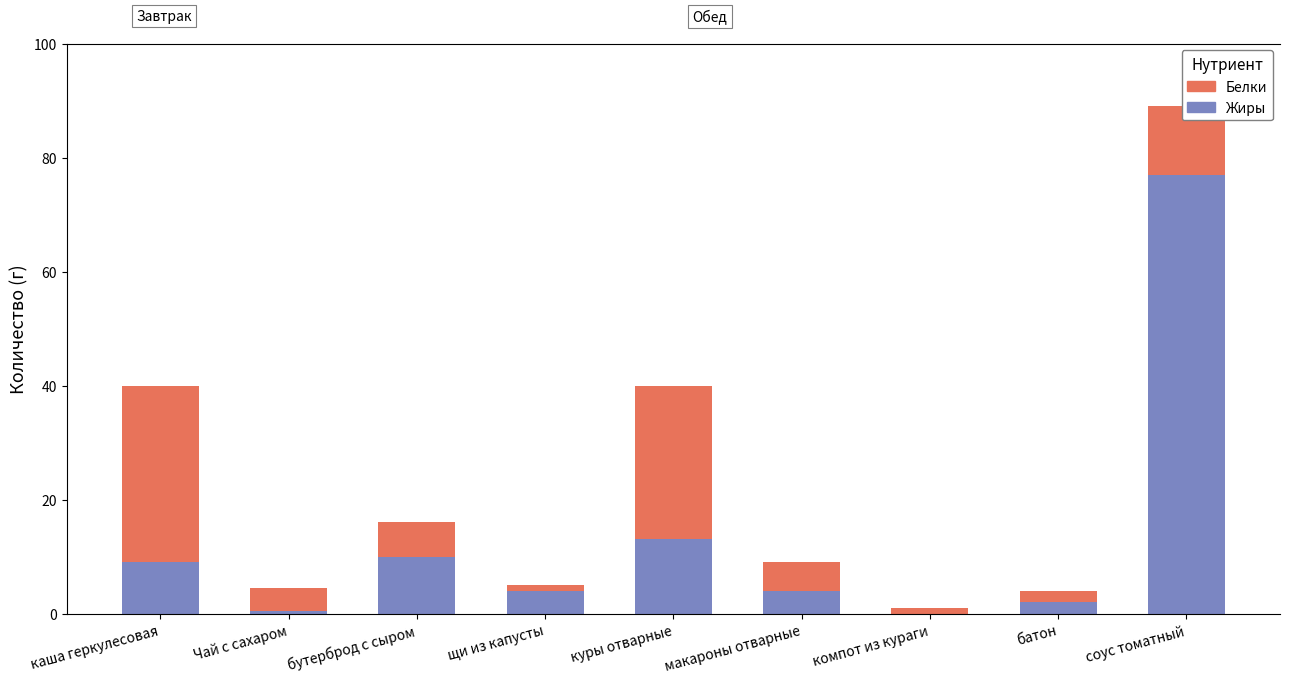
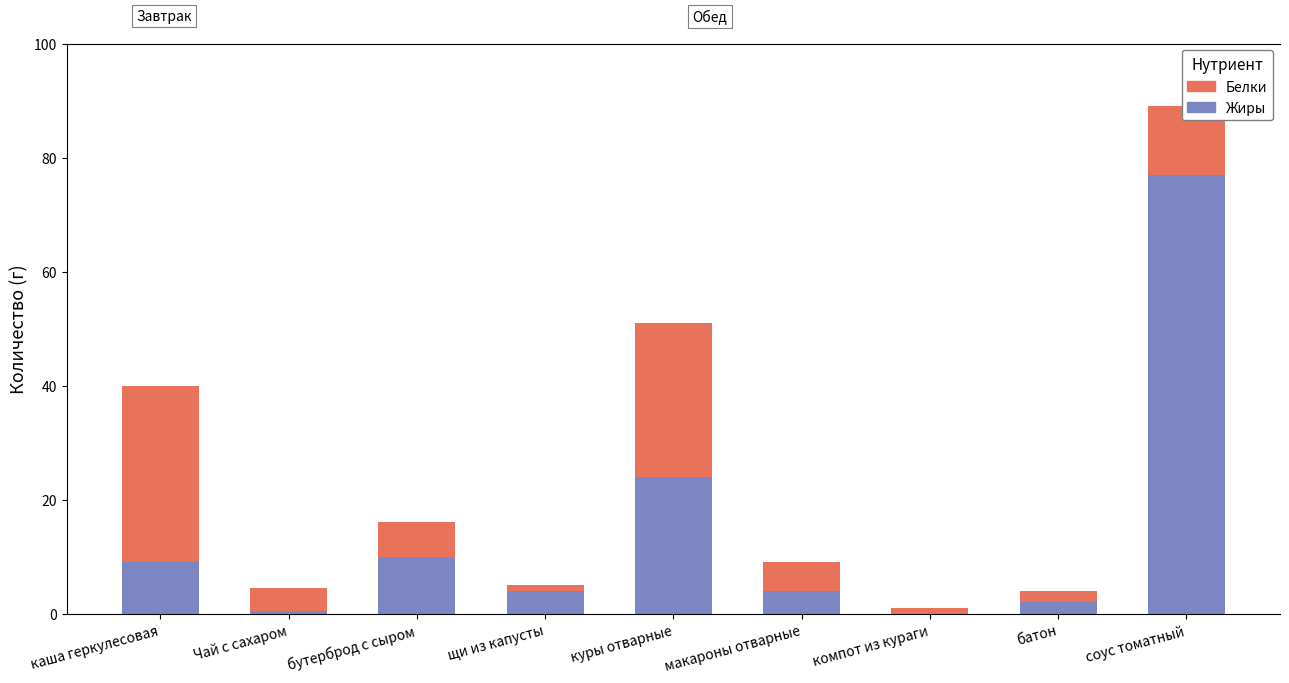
Жиры, куры отварные: 13 -> 24
